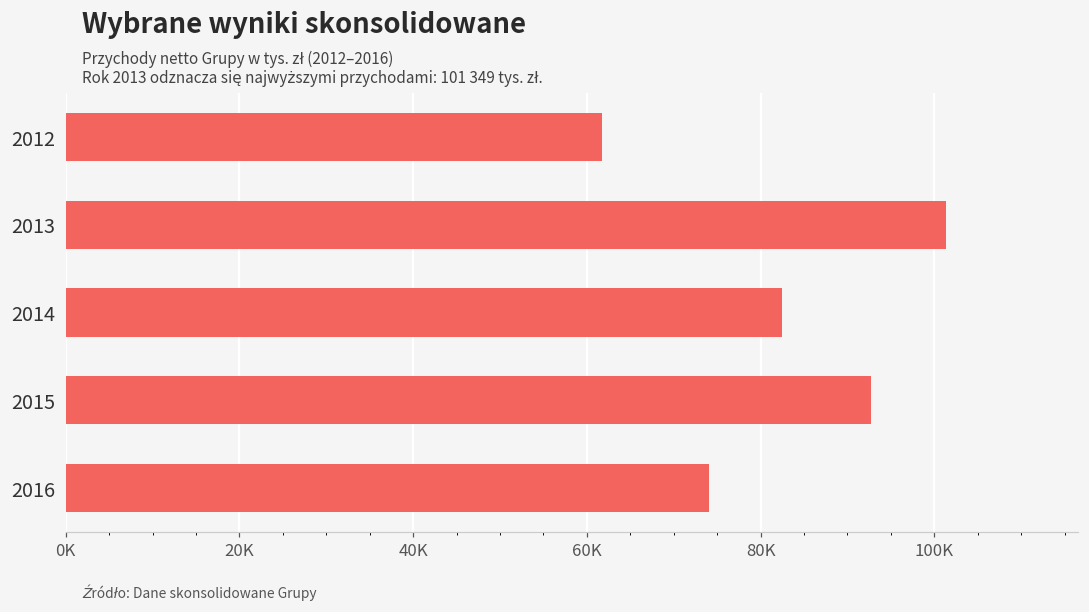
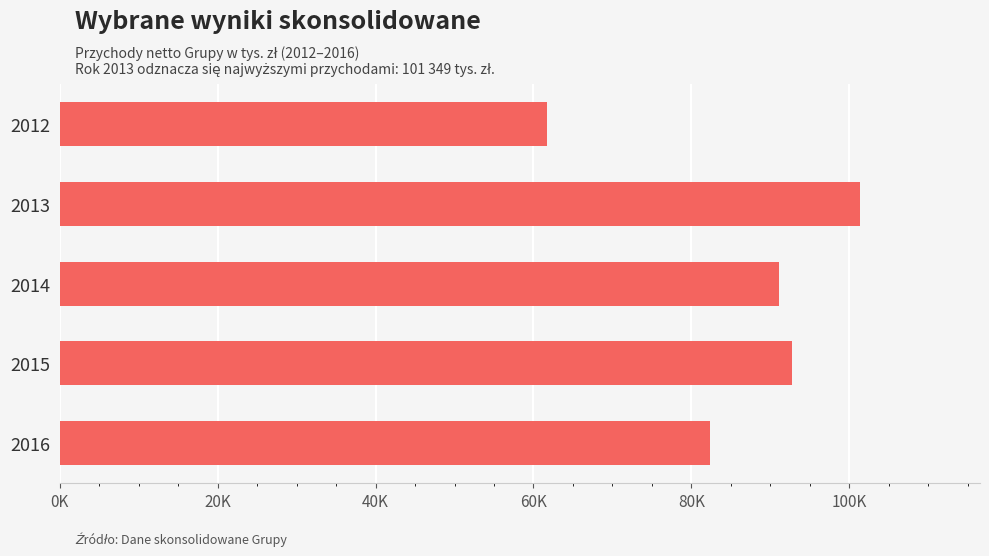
2014: 82000 -> 91000
2016: 74000 -> 82000
